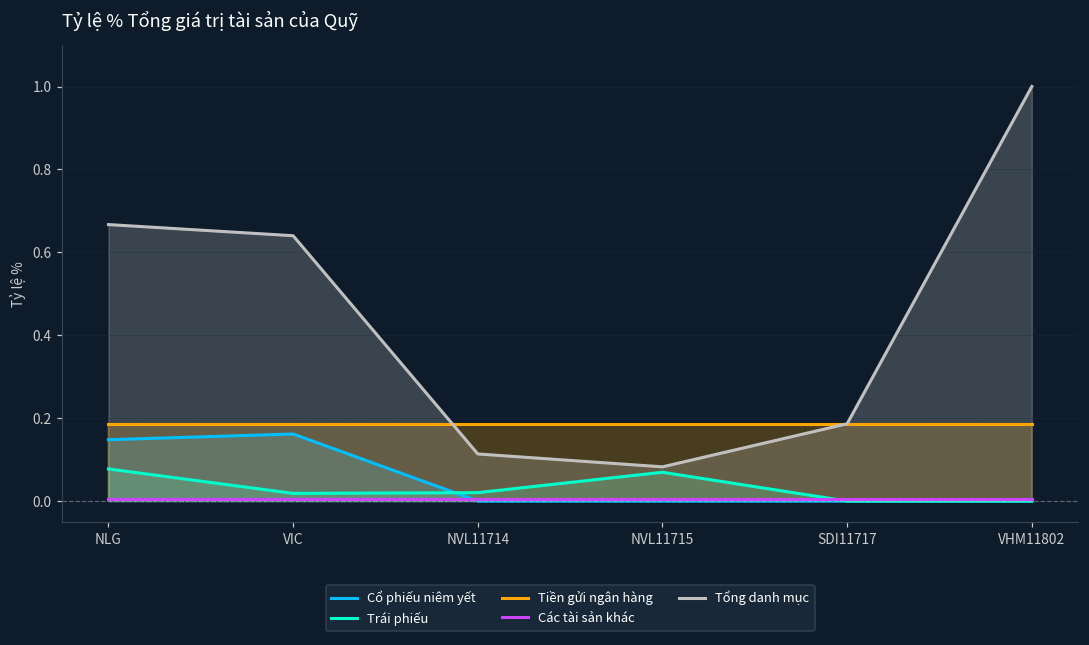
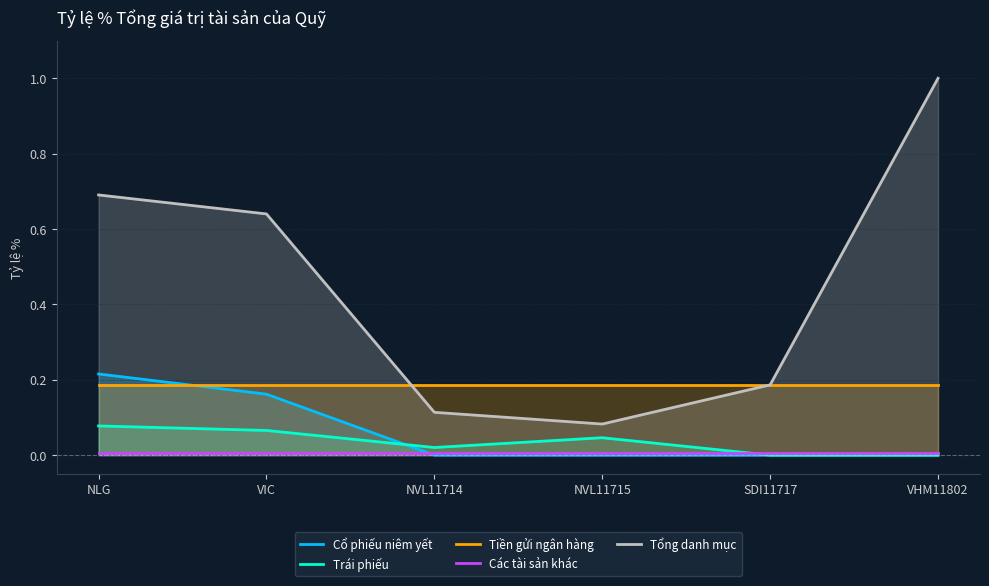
Cổ phiếu niêm yết, NLG: 0.15 -> 0.22
Tổng danh mục, NLG: 0.67 -> 0.69
Trái phiếu, VIC: 0.02 -> 0.07
Trái phiếu, NVL11715: 0.07 -> 0.05
